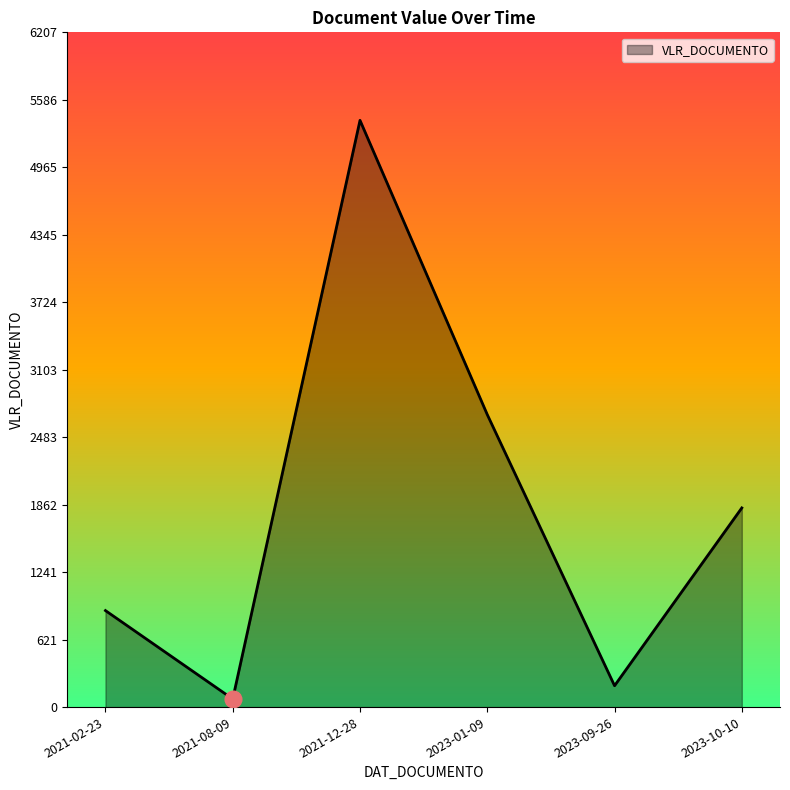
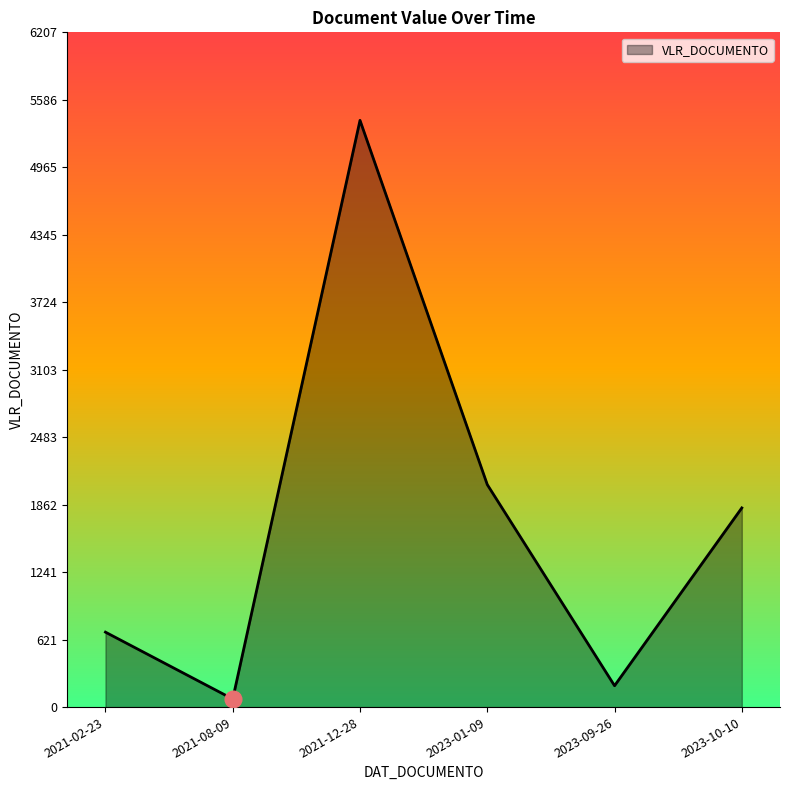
VLR_DOCUMENTO, 2021-02-23: 890 -> 690
VLR_DOCUMENTO, 2023-01-09: 2690 -> 2050
